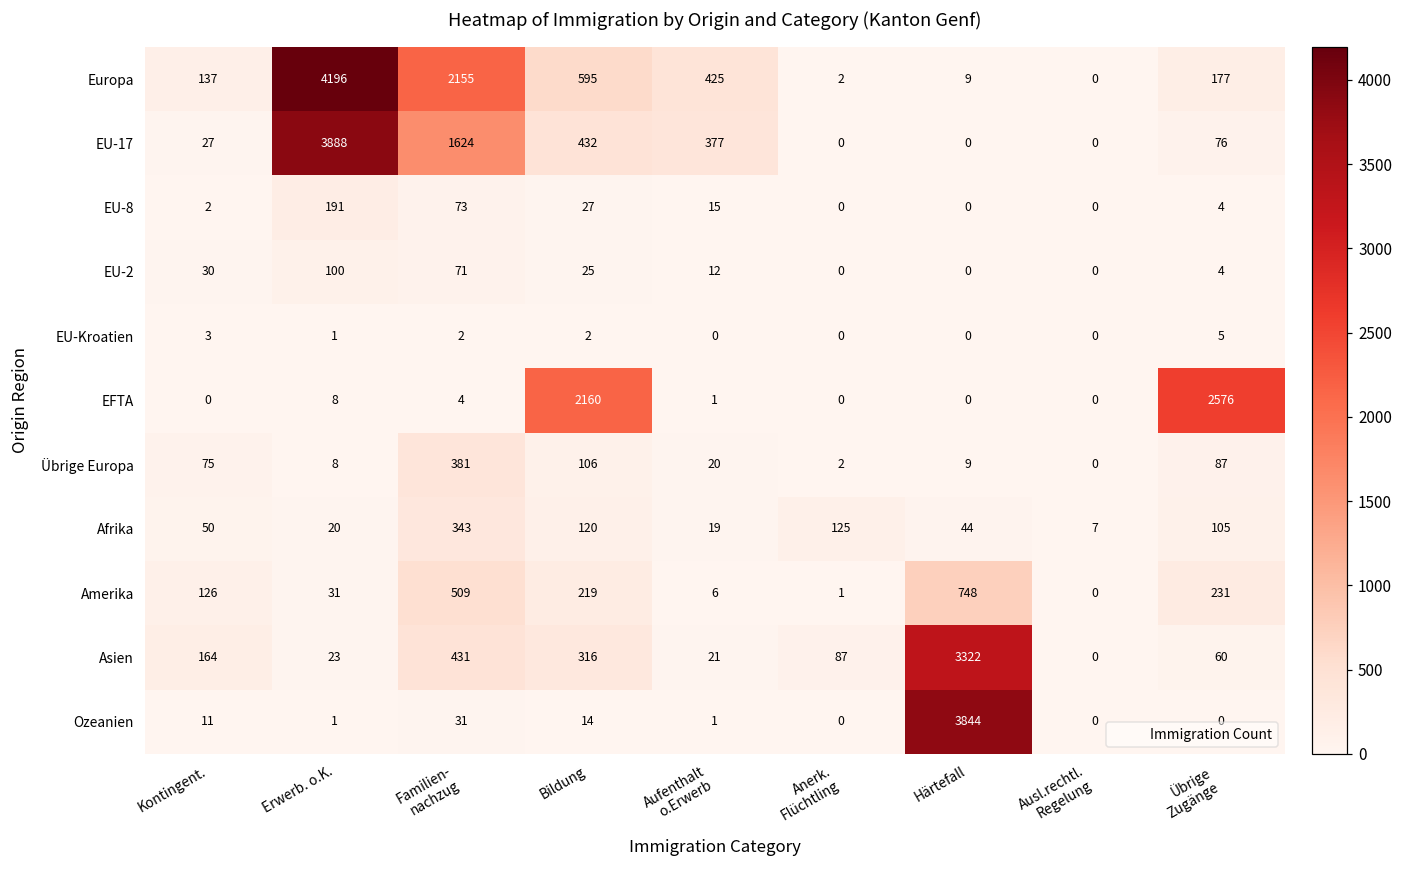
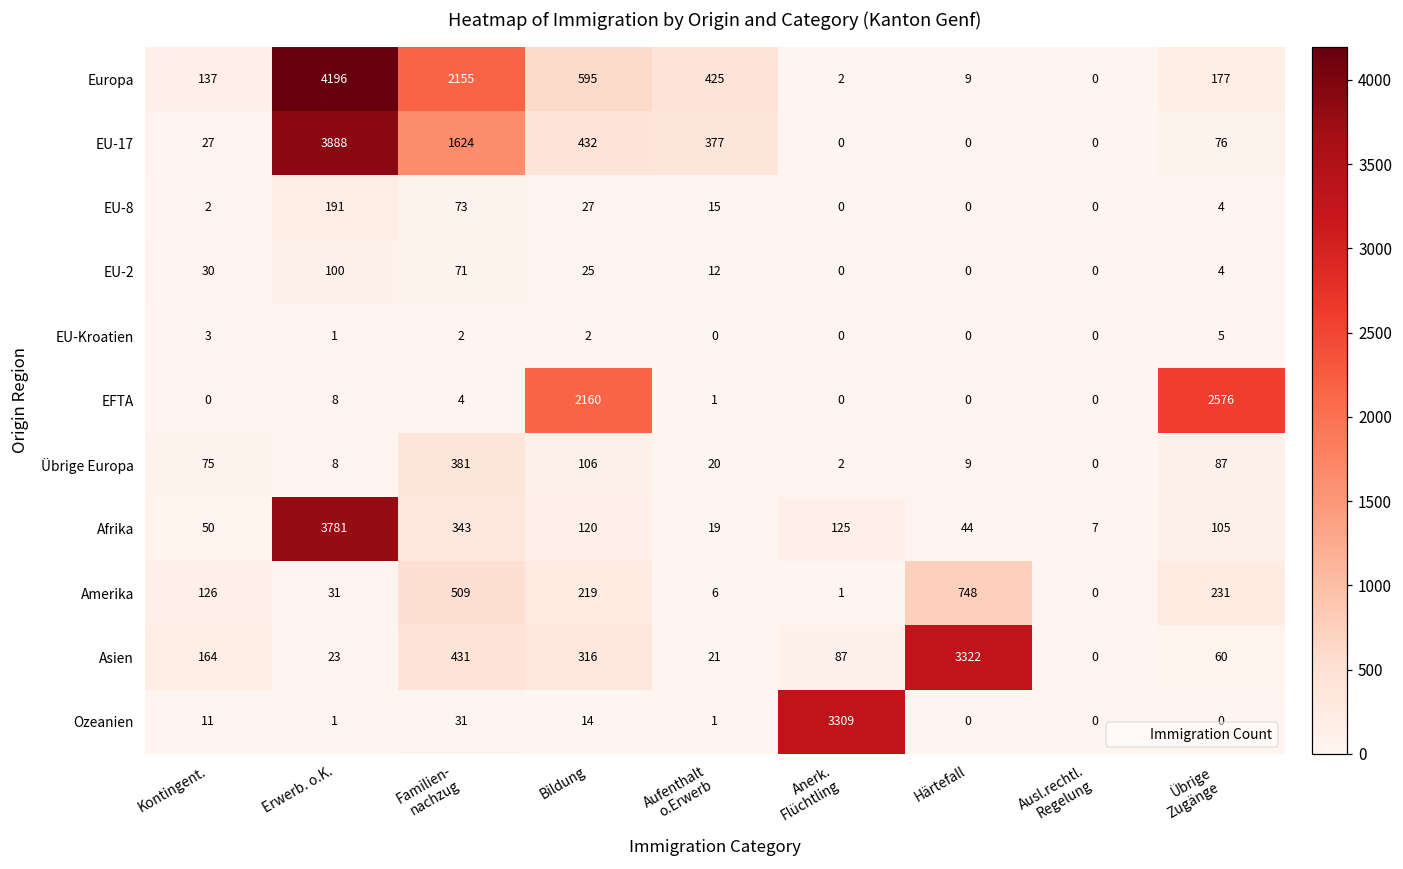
Afrika, Erwerb. o.K.: 20 -> 3781
Ozeanien, Anerk. Flüchtling: 0 -> 3309
Ozeanien, Härtefall: 3844 -> 0
